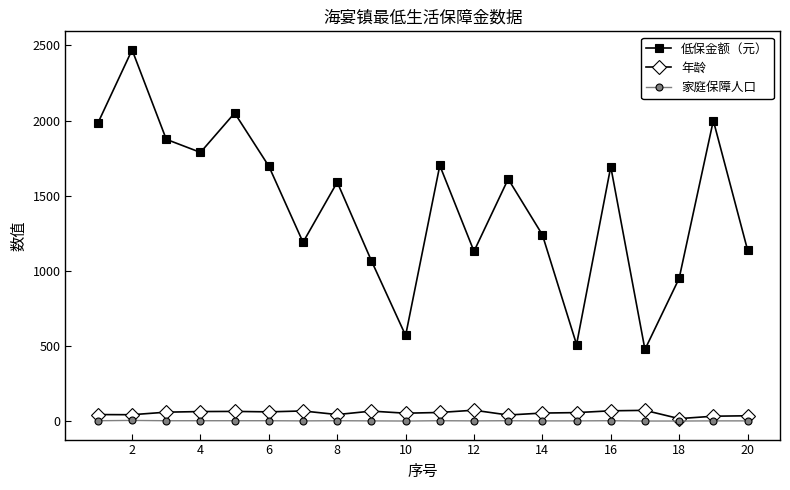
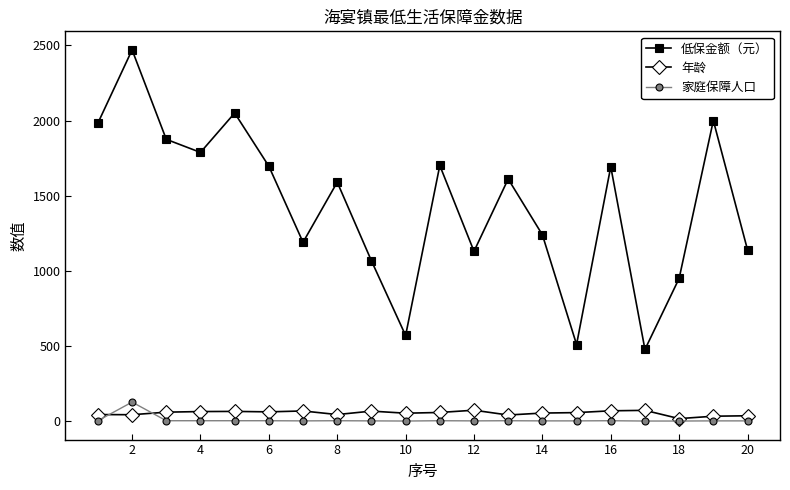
家庭保障人口, 2: 10 -> 130
